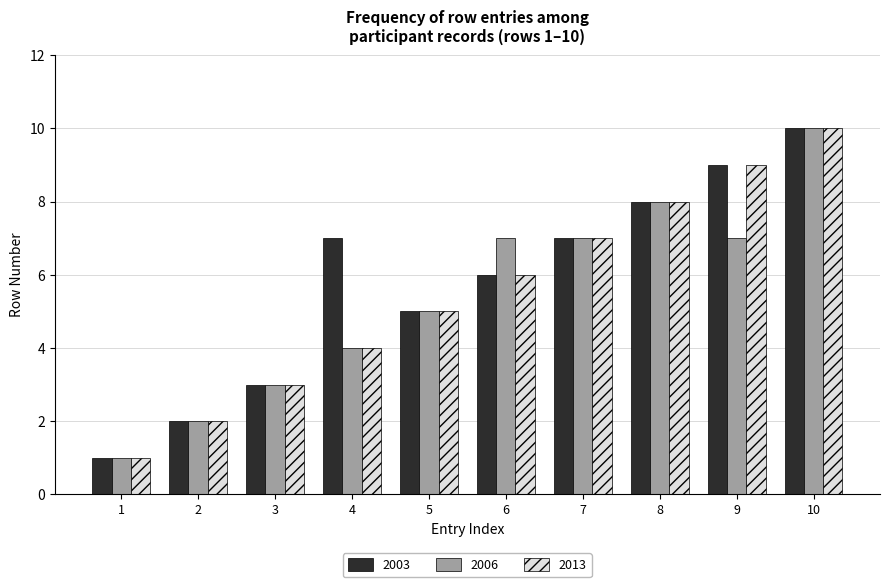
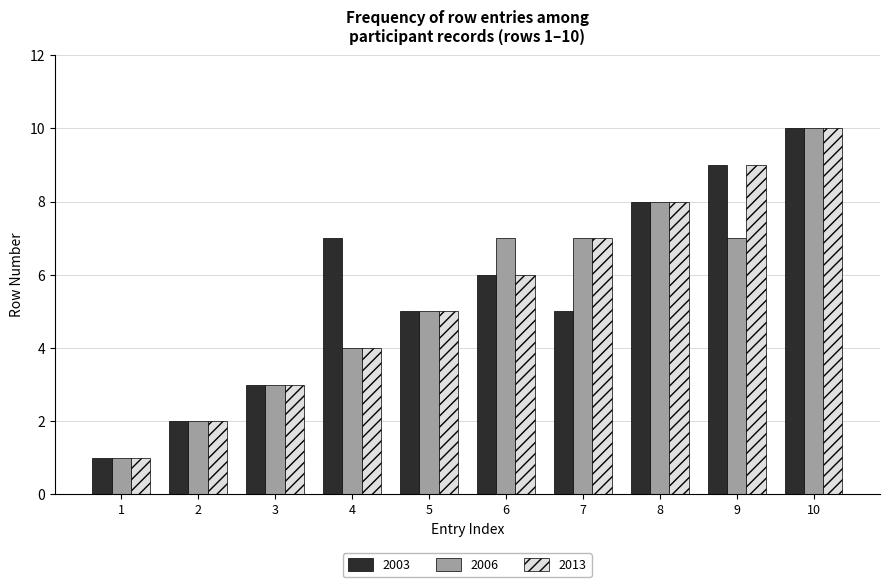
2003, 7: 7 -> 5
